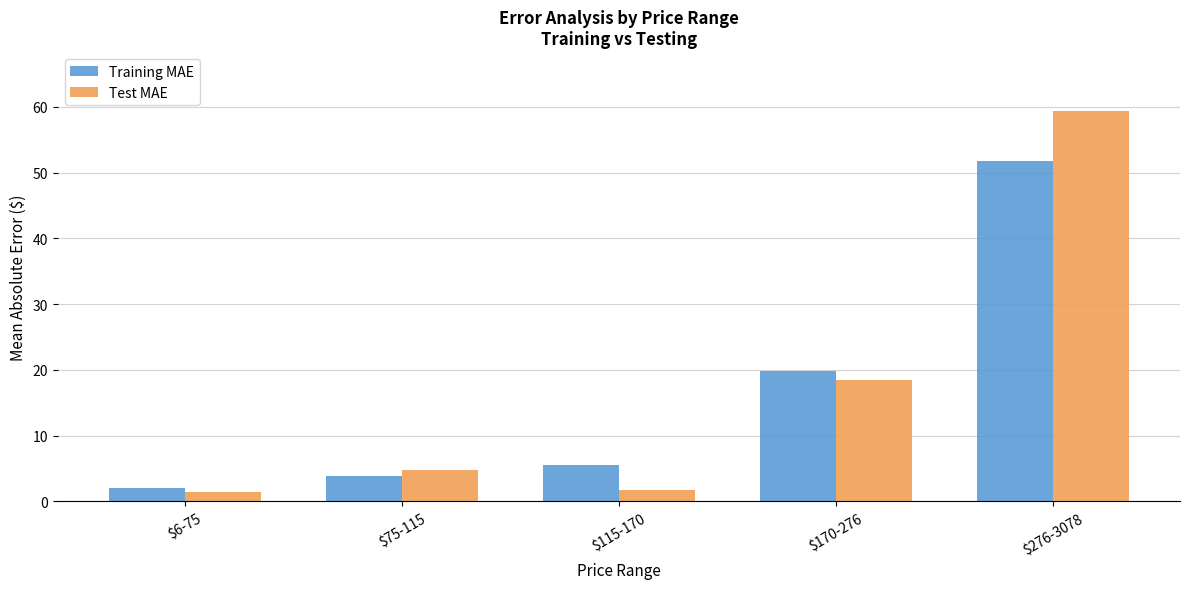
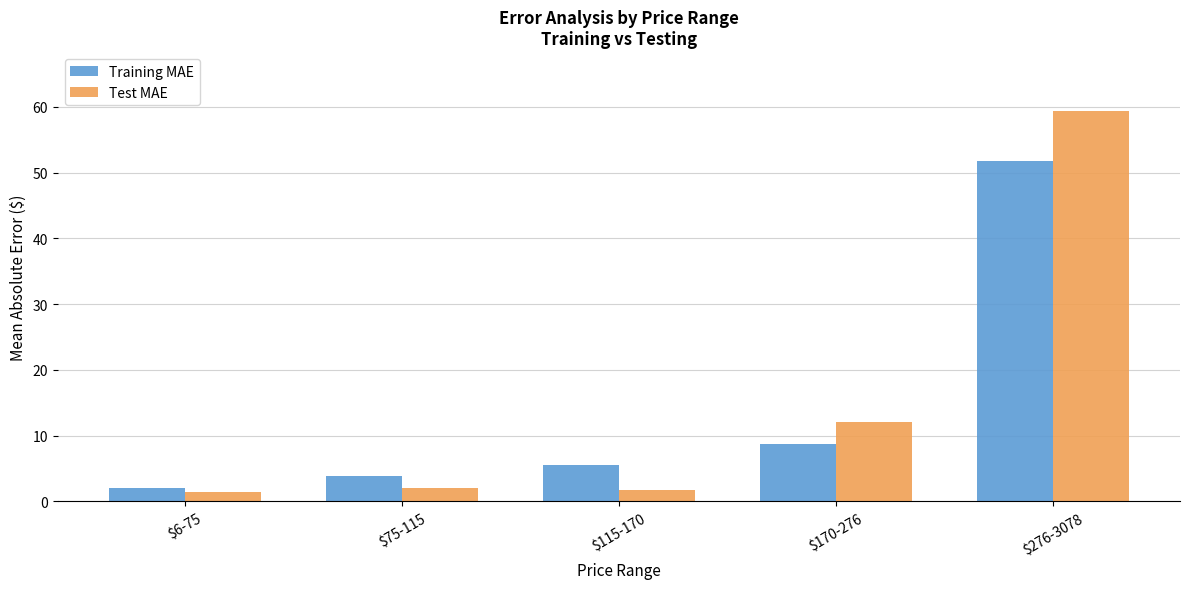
Test MAE, $75-115: 5 -> 2
Training MAE, $170-276: 20 -> 9
Test MAE, $170-276: 18 -> 12
